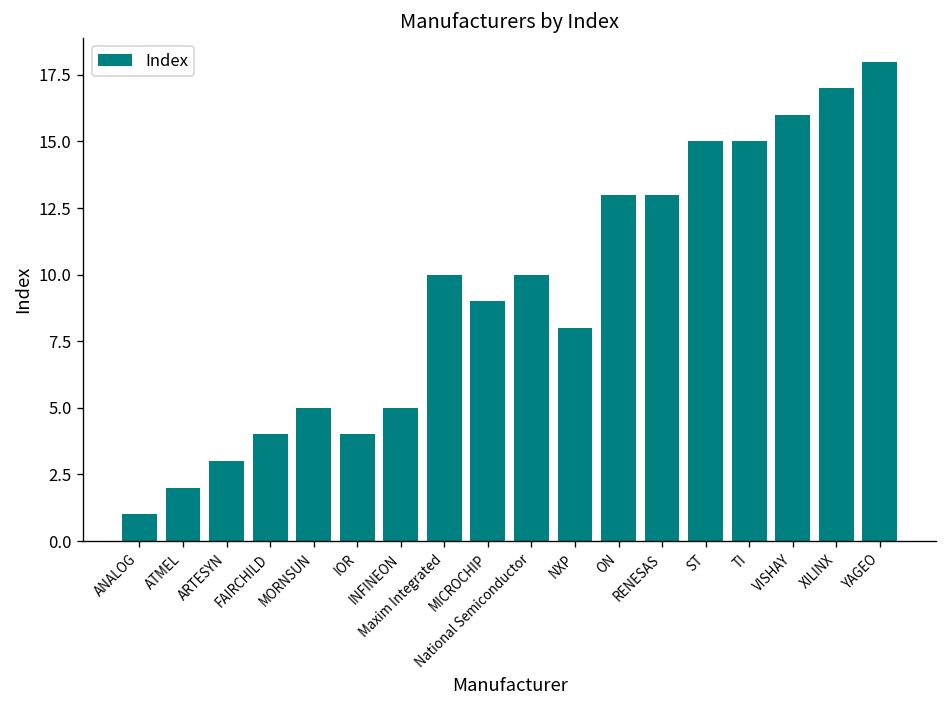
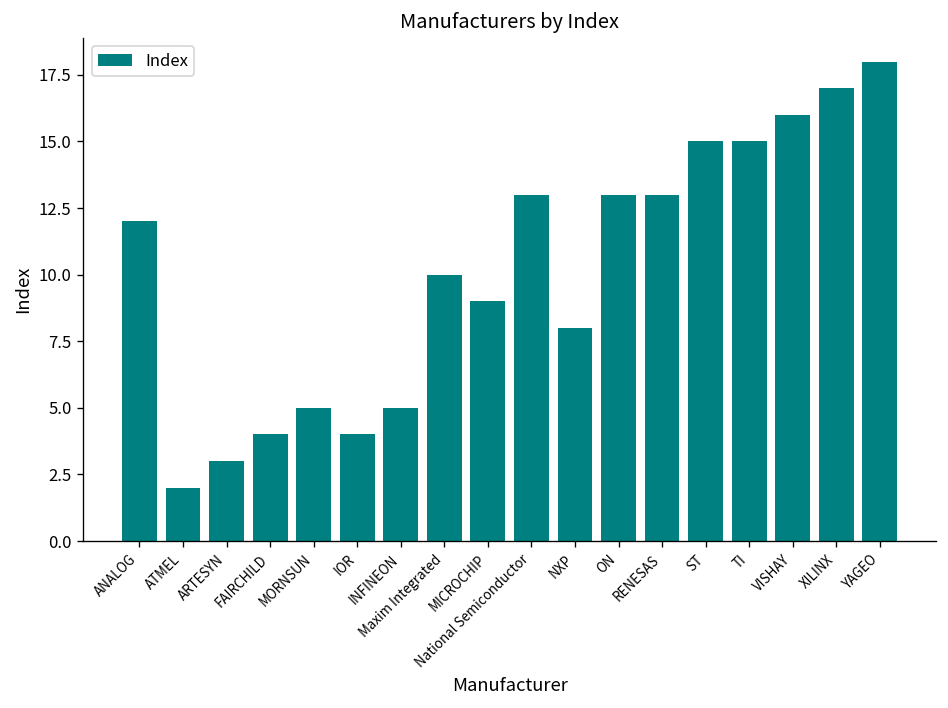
ANALOG: 1 -> 12
National Semiconductor: 10 -> 13
